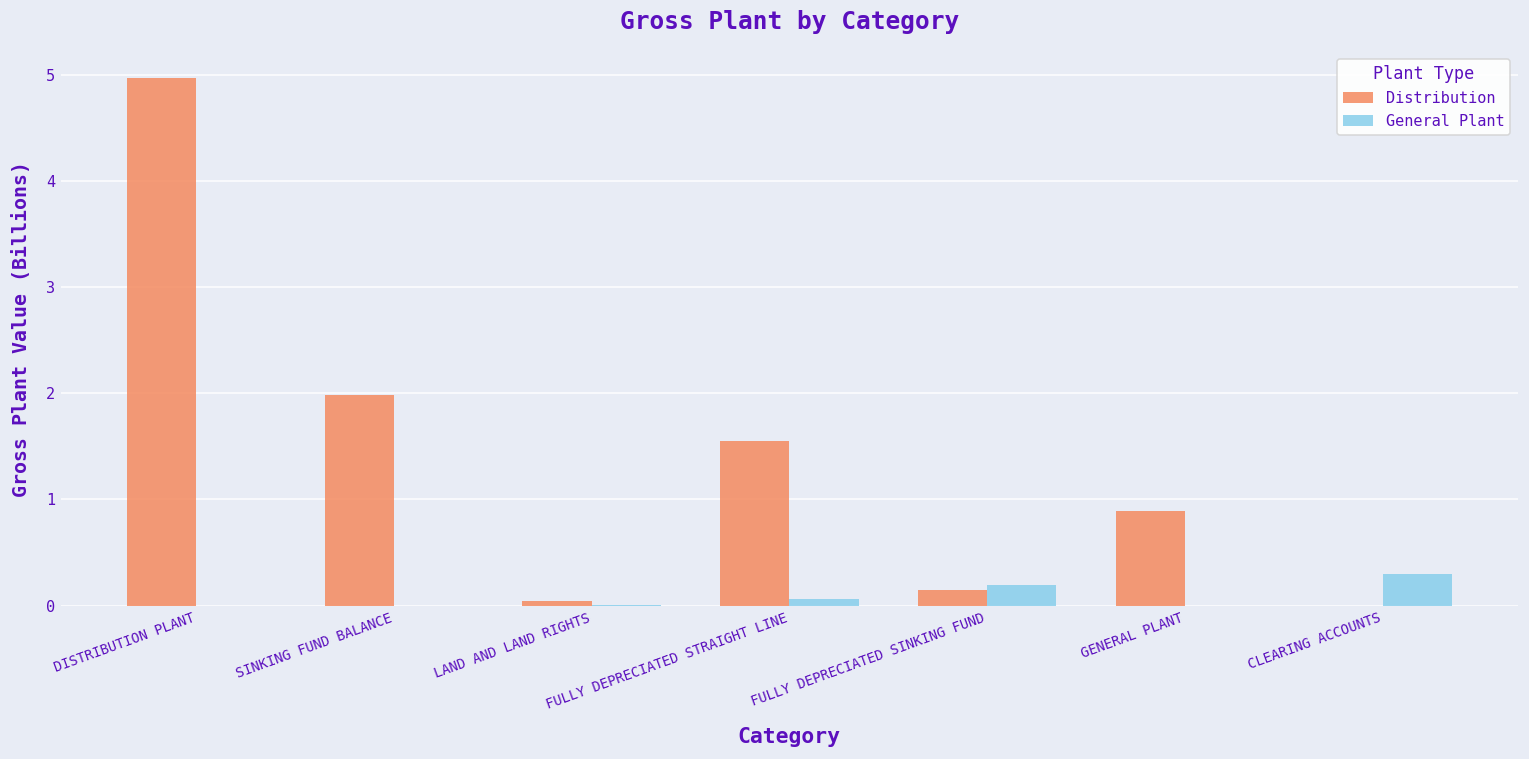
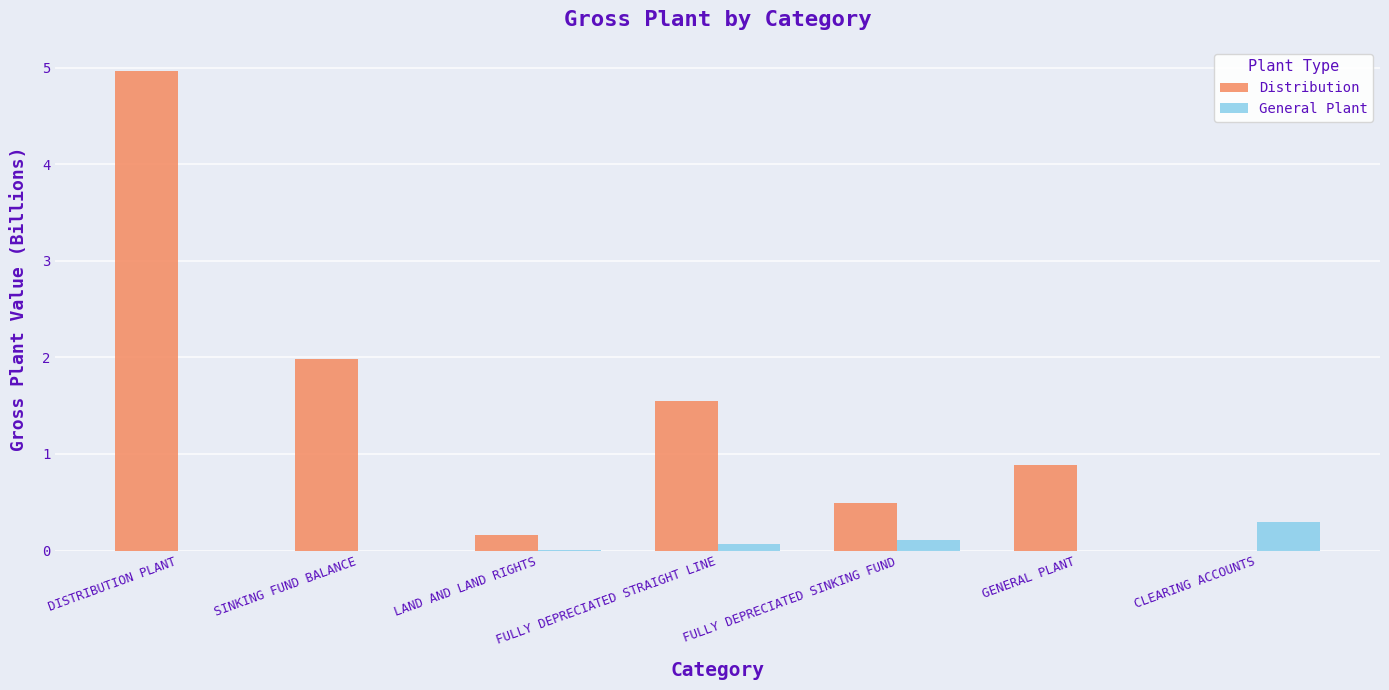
Distribution, LAND AND LAND RIGHTS: 0.0 -> 0.2
Distribution, FULLY DEPRECIATED SINKING FUND: 0.1 -> 0.5
General Plant, FULLY DEPRECIATED SINKING FUND: 0.2 -> 0.1
